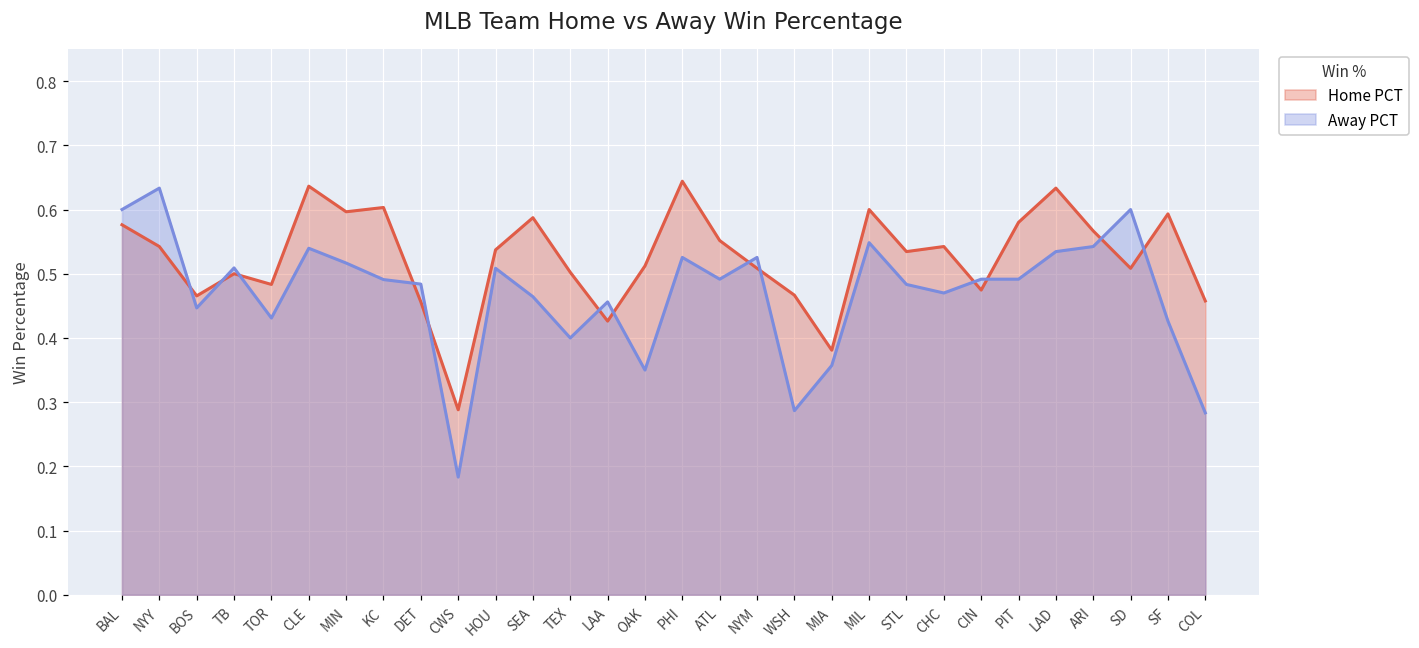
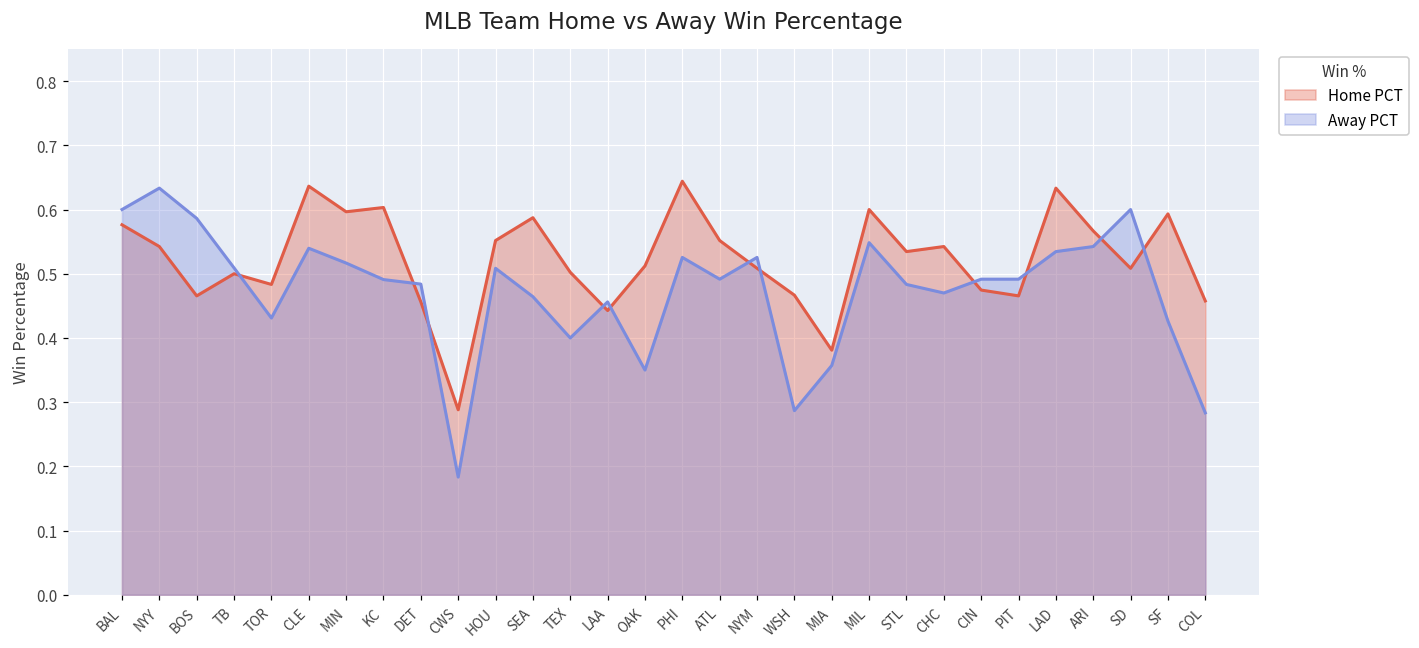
Away PCT, BOS: 0.45 -> 0.59
Home PCT, HOU: 0.54 -> 0.55
Home PCT, LAA: 0.43 -> 0.44
Home PCT, PIT: 0.58 -> 0.47
